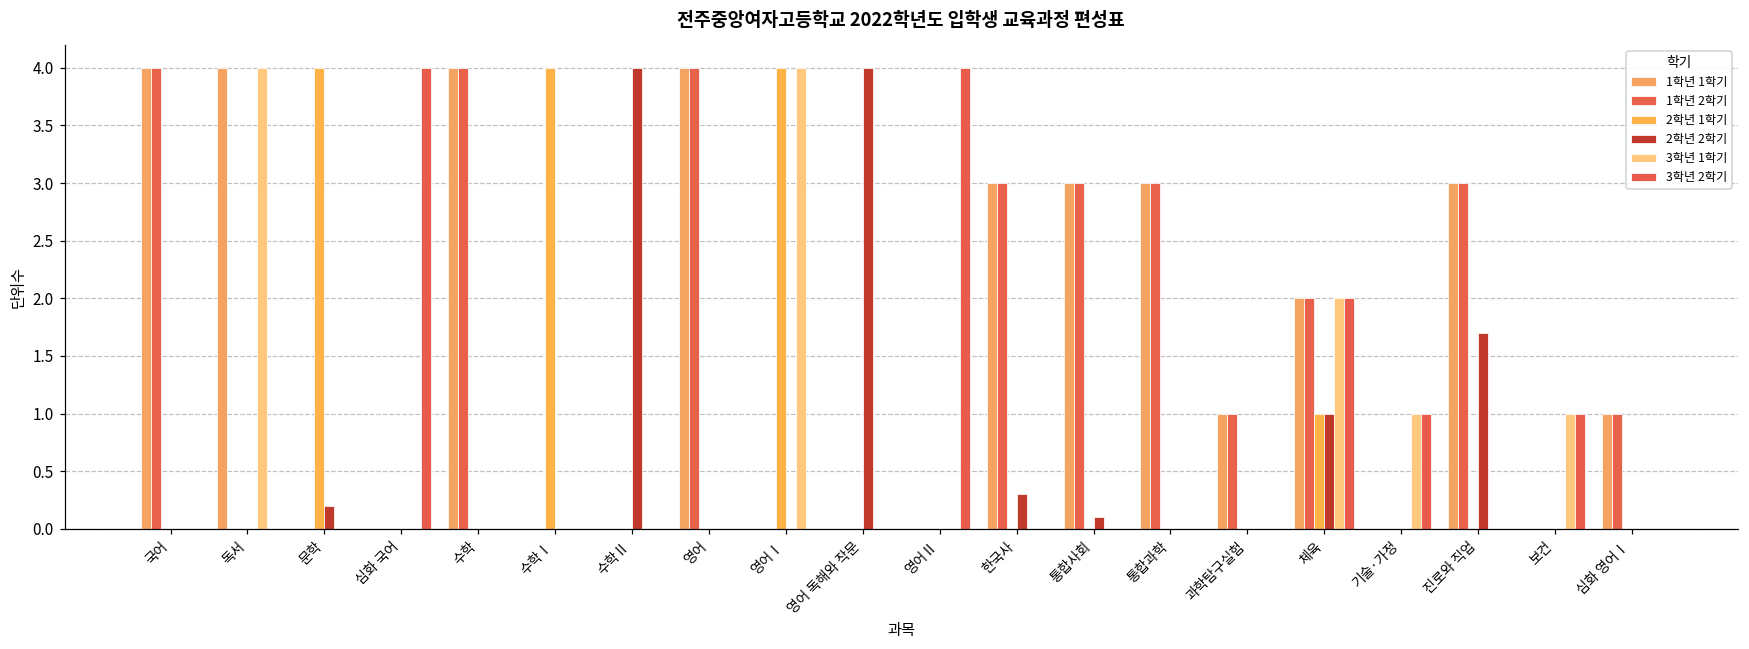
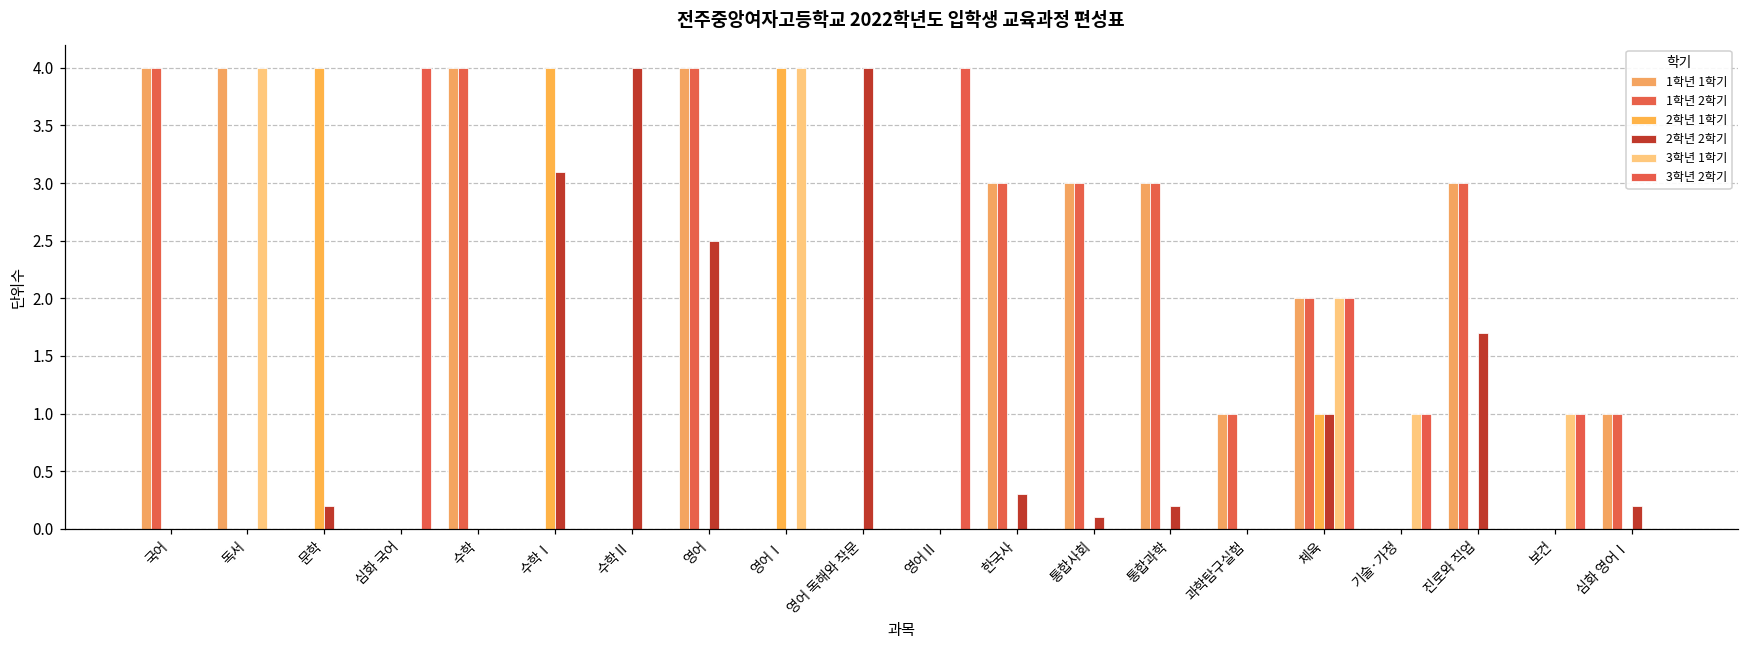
2학년 2학기, 수학Ⅰ: 0.0 -> 3.1
2학년 2학기, 영어: 0.0 -> 2.5
2학년 2학기, 통합과학: 0.0 -> 0.2
2학년 2학기, 심화 영어Ⅰ: 0.0 -> 0.2
